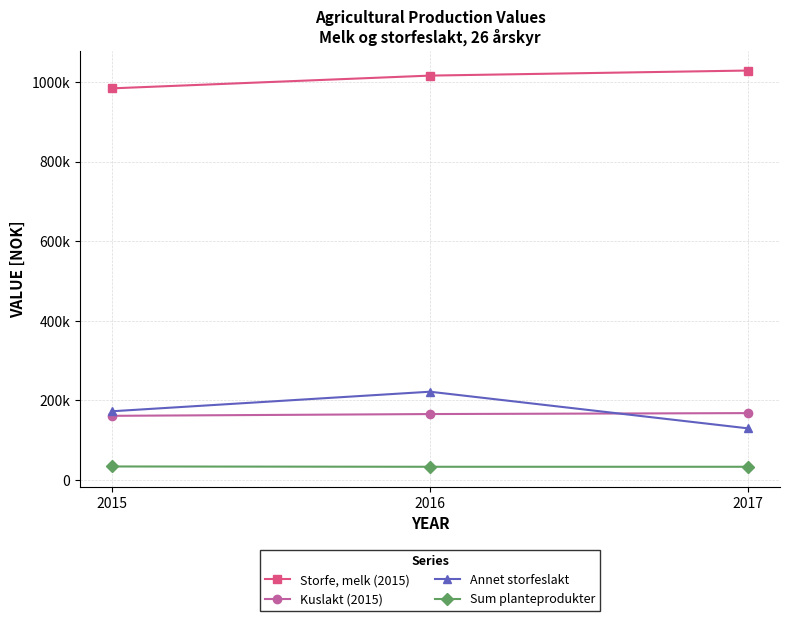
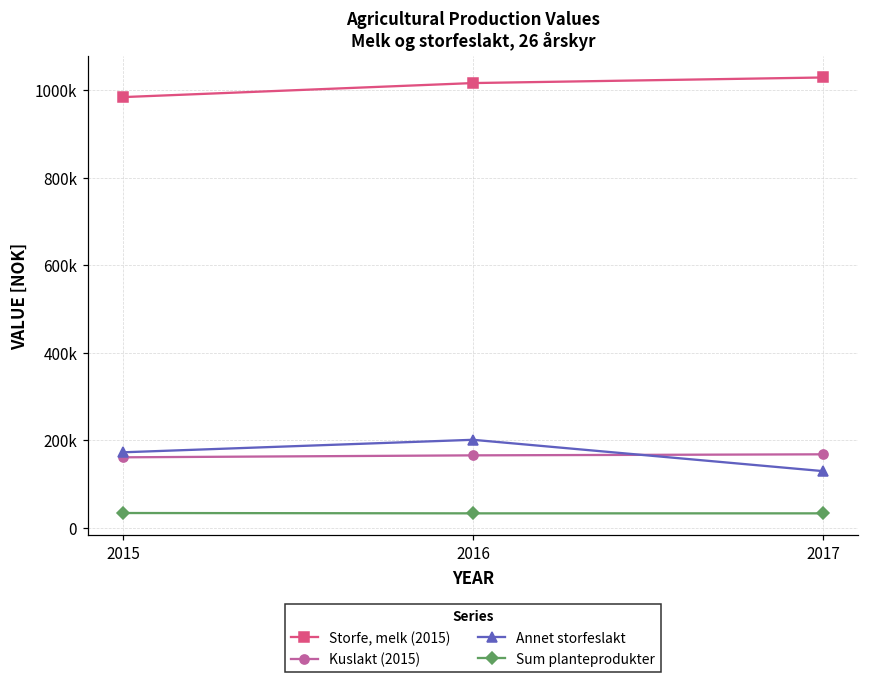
Annet storfeslakt, 2016: 220000 -> 200000
